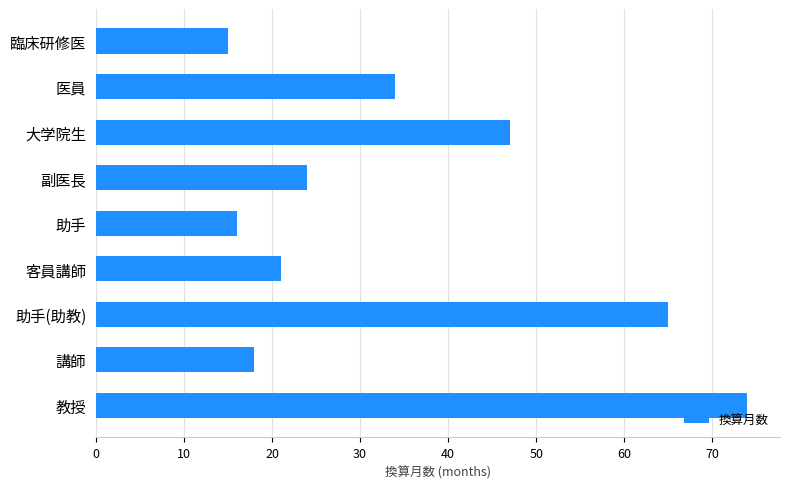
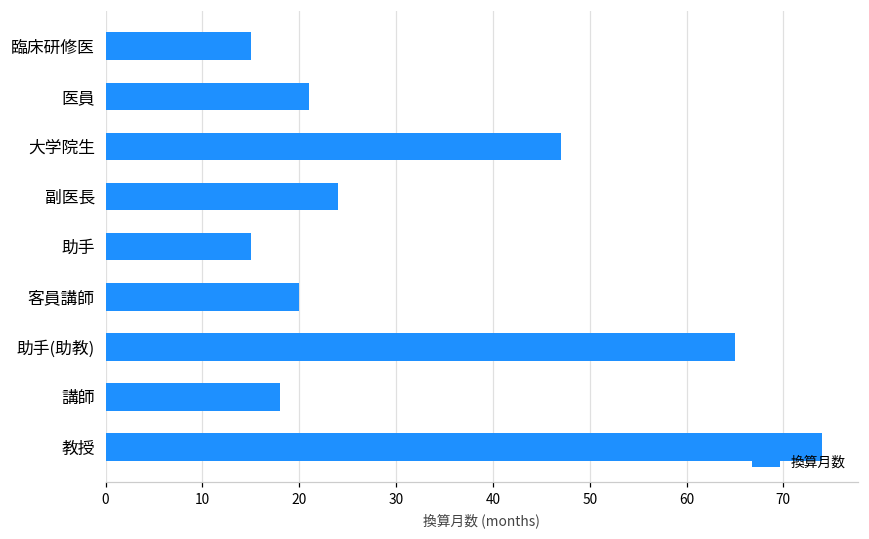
医員: 34 -> 21
助手: 16 -> 15
客員講師: 21 -> 20
